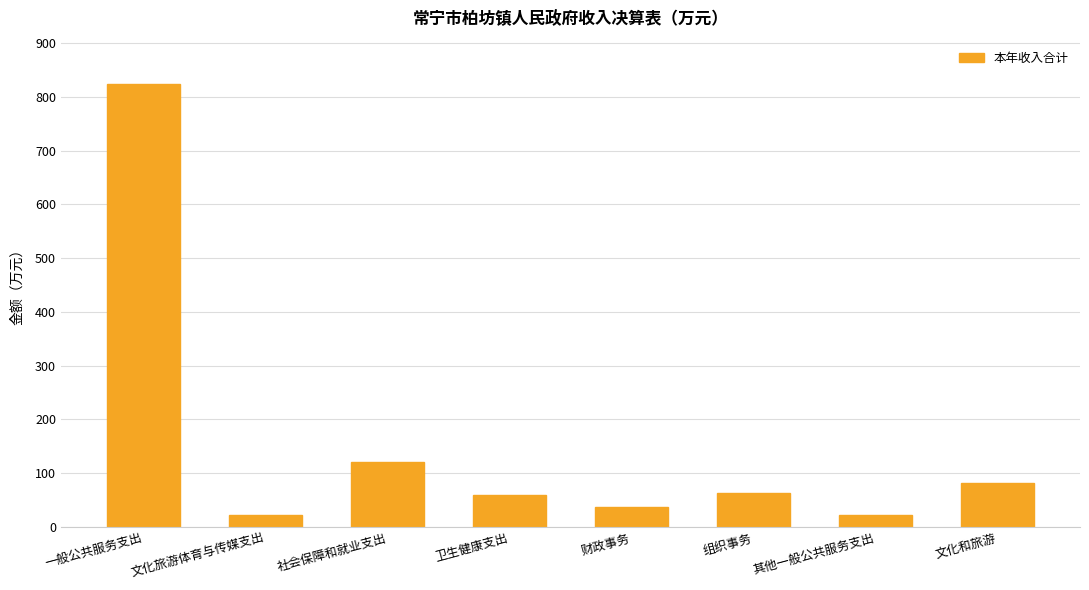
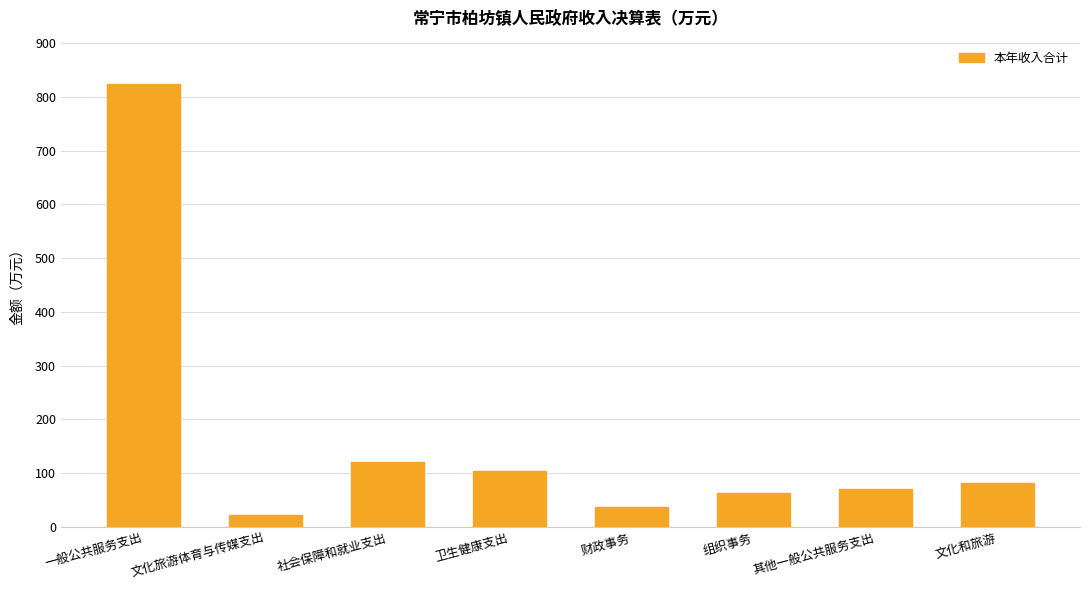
卫生健康支出: 60 -> 100
其他一般公共服务支出: 20 -> 70
